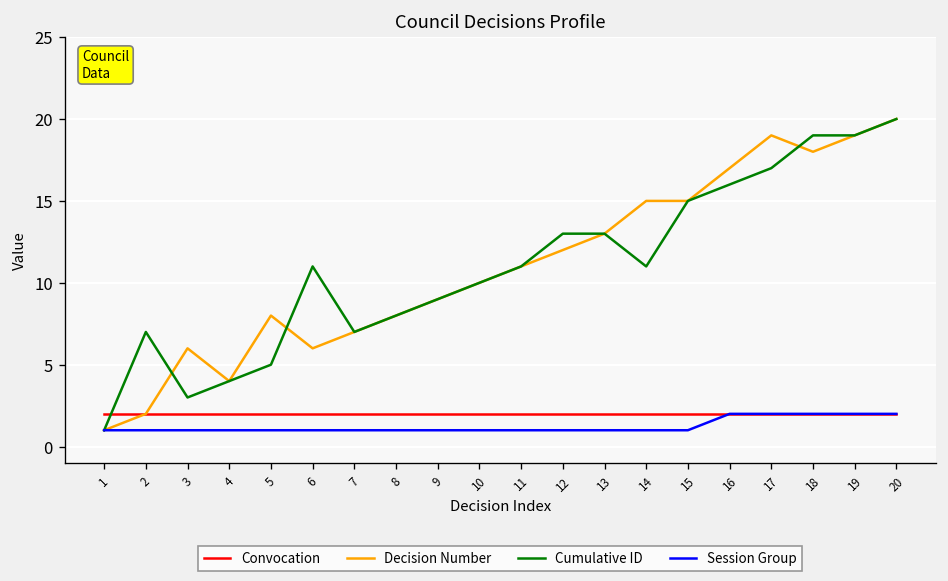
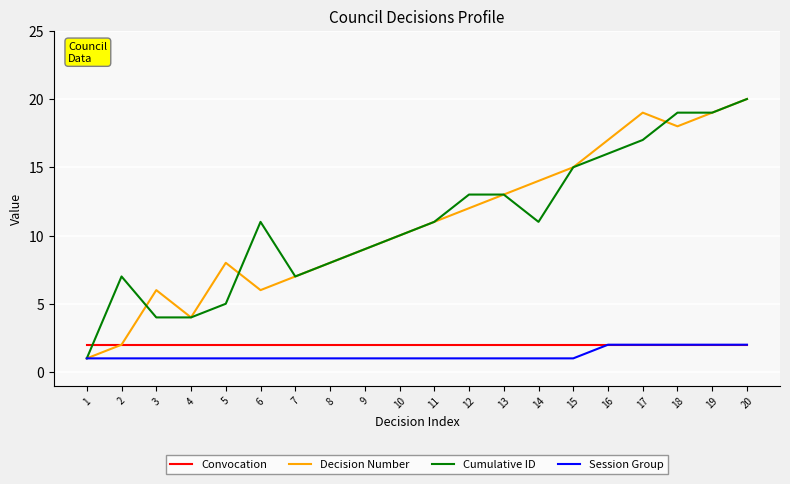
Cumulative ID, 3: 3 -> 4
Decision Number, 14: 15 -> 14
